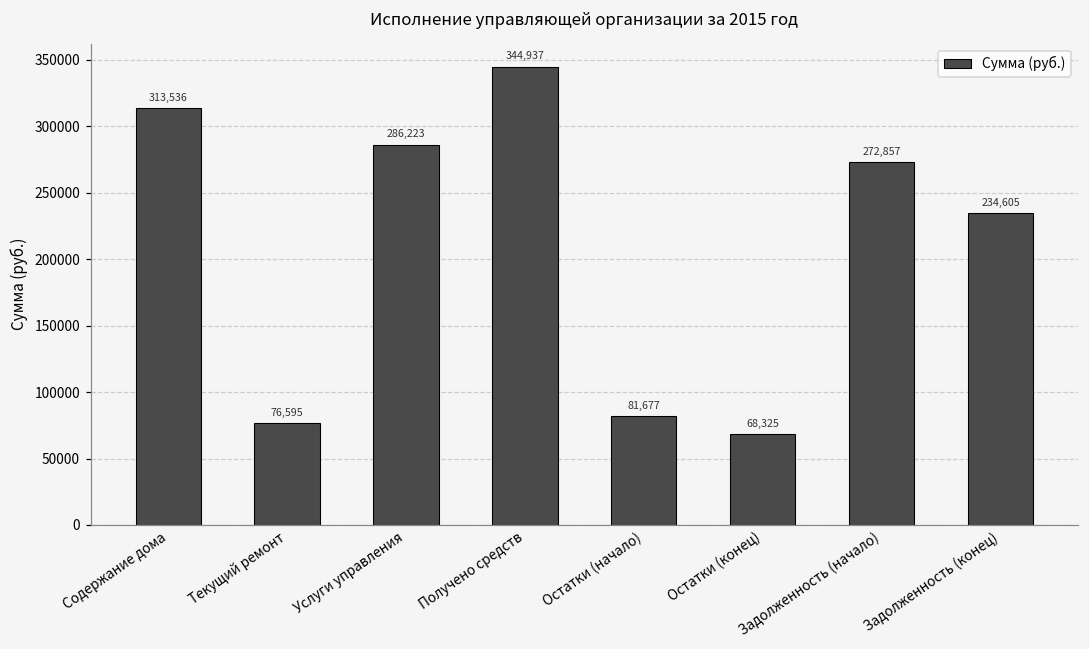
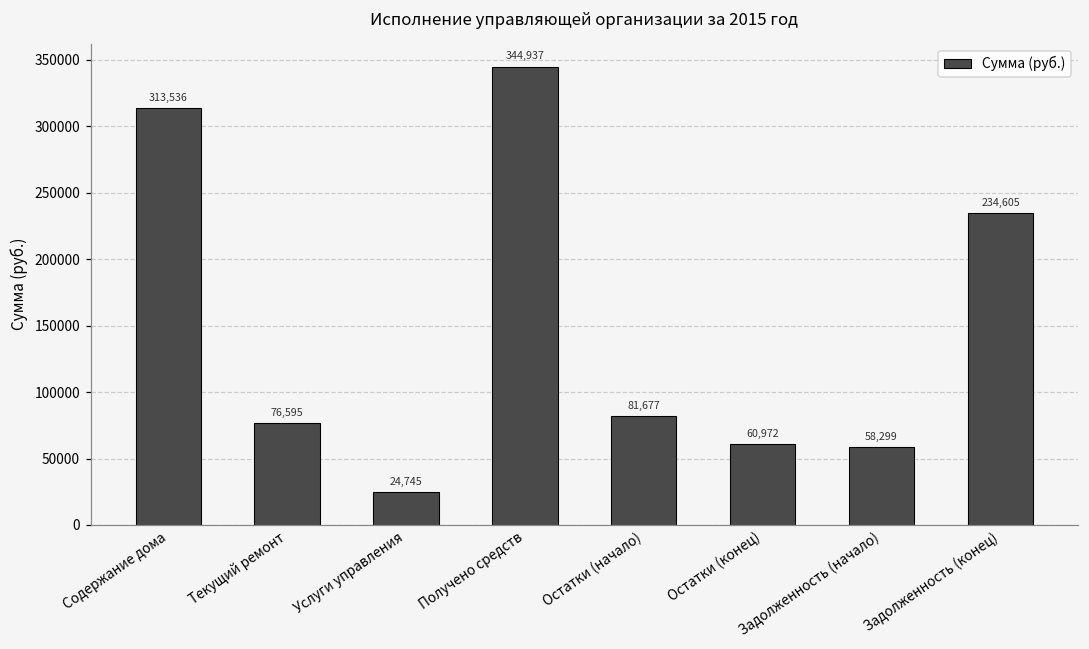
Услуги управления: 286,223 -> 24,745
Остатки (конец): 68,325 -> 60,972
Задолженность (начало): 272,857 -> 58,299
